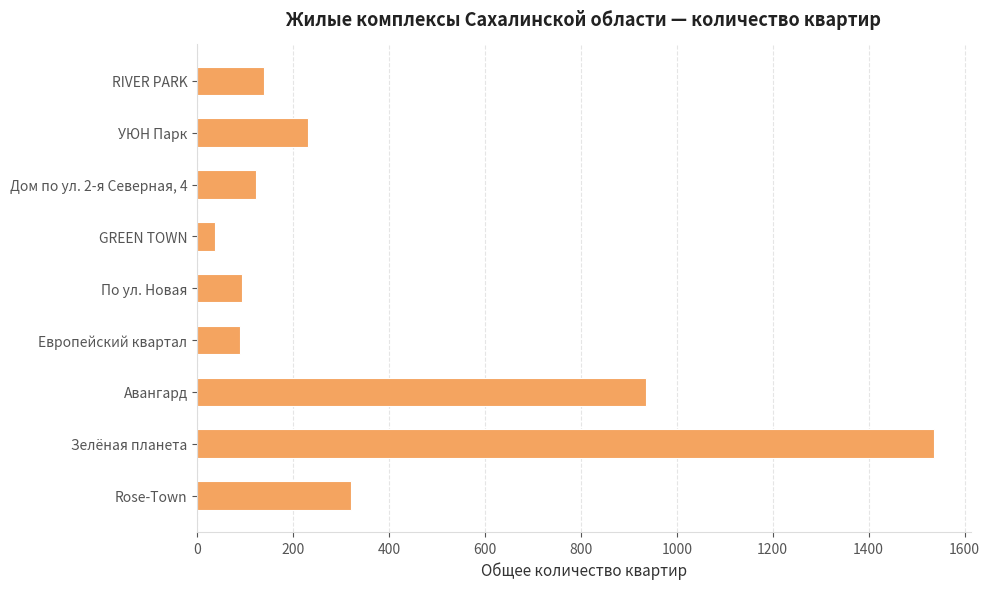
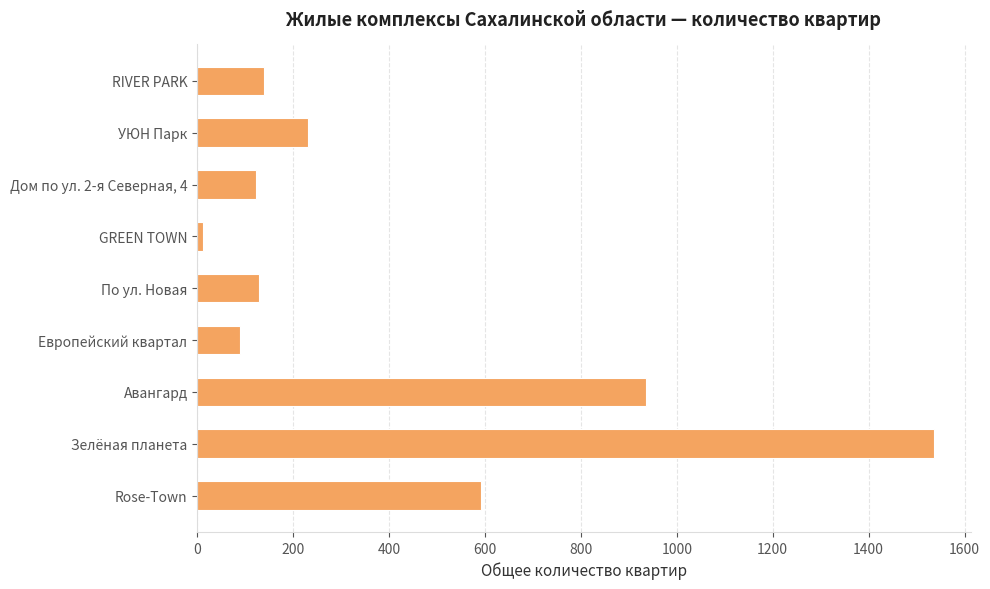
GREEN TOWN: 40 -> 10
По ул. Новая: 90 -> 130
Rose-Town: 320 -> 590
